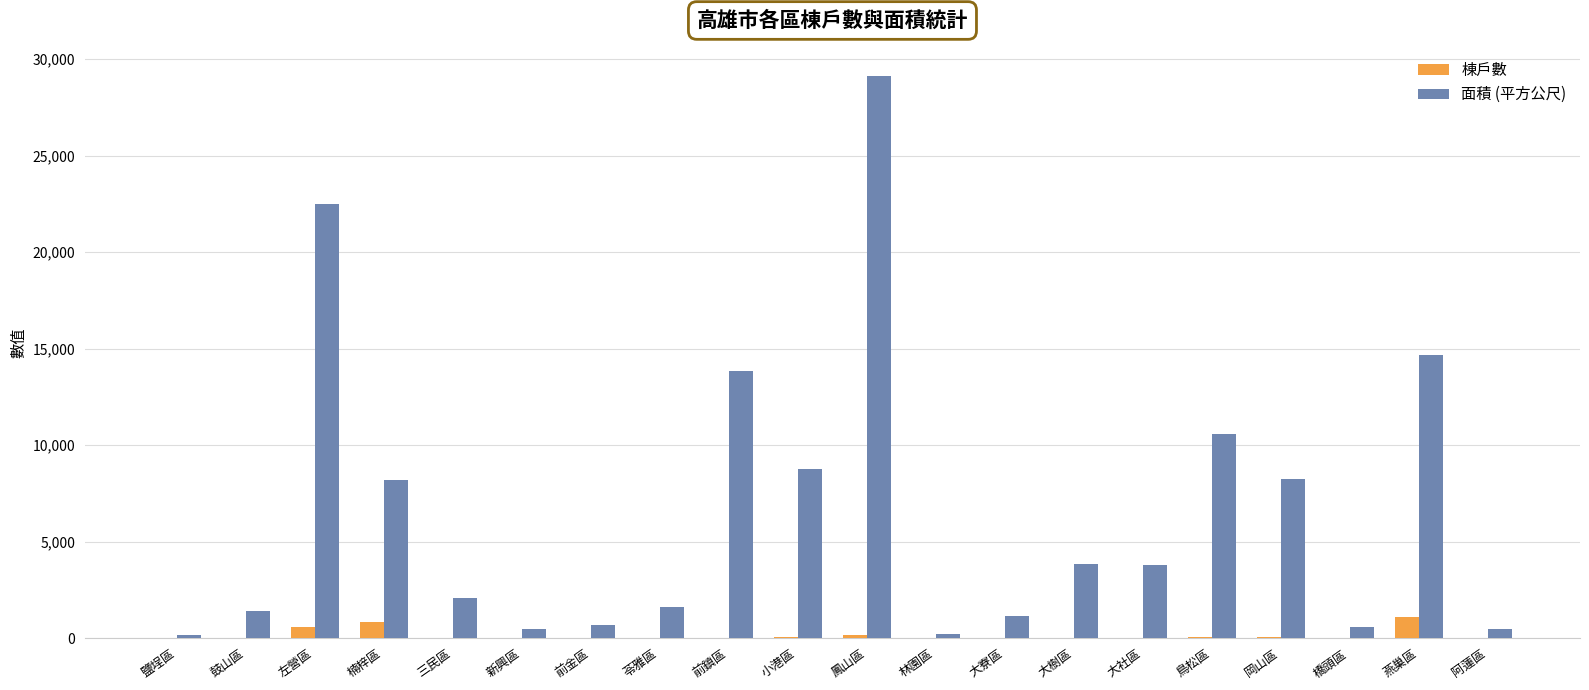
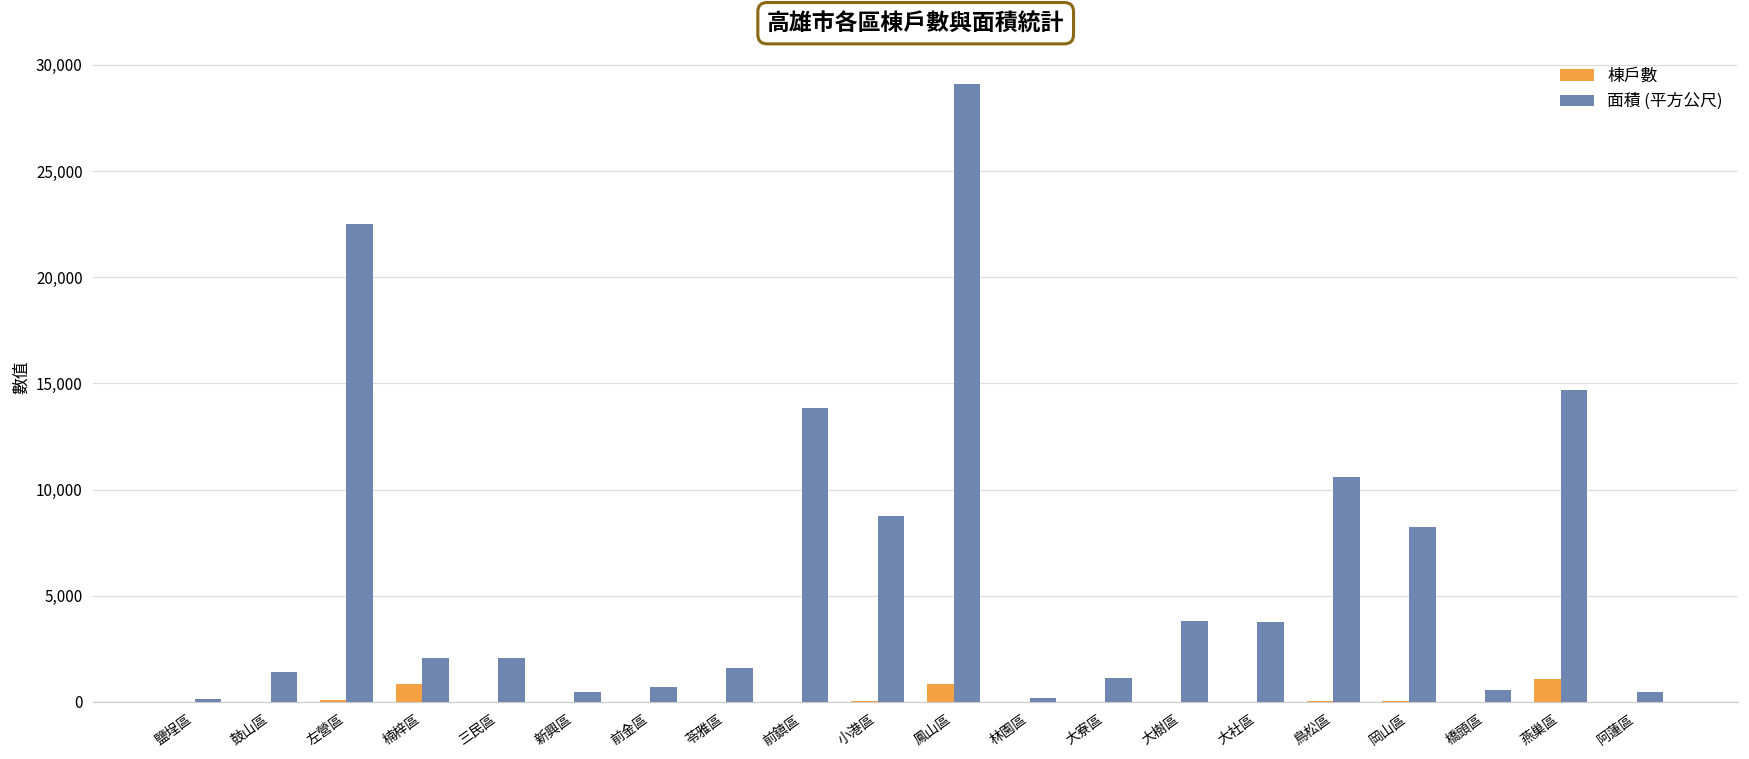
棟戶數, 左營區: 600 -> 100
面積 (平方公尺), 楠梓區: 8,200 -> 2,100
棟戶數, 鳳山區: 200 -> 800
